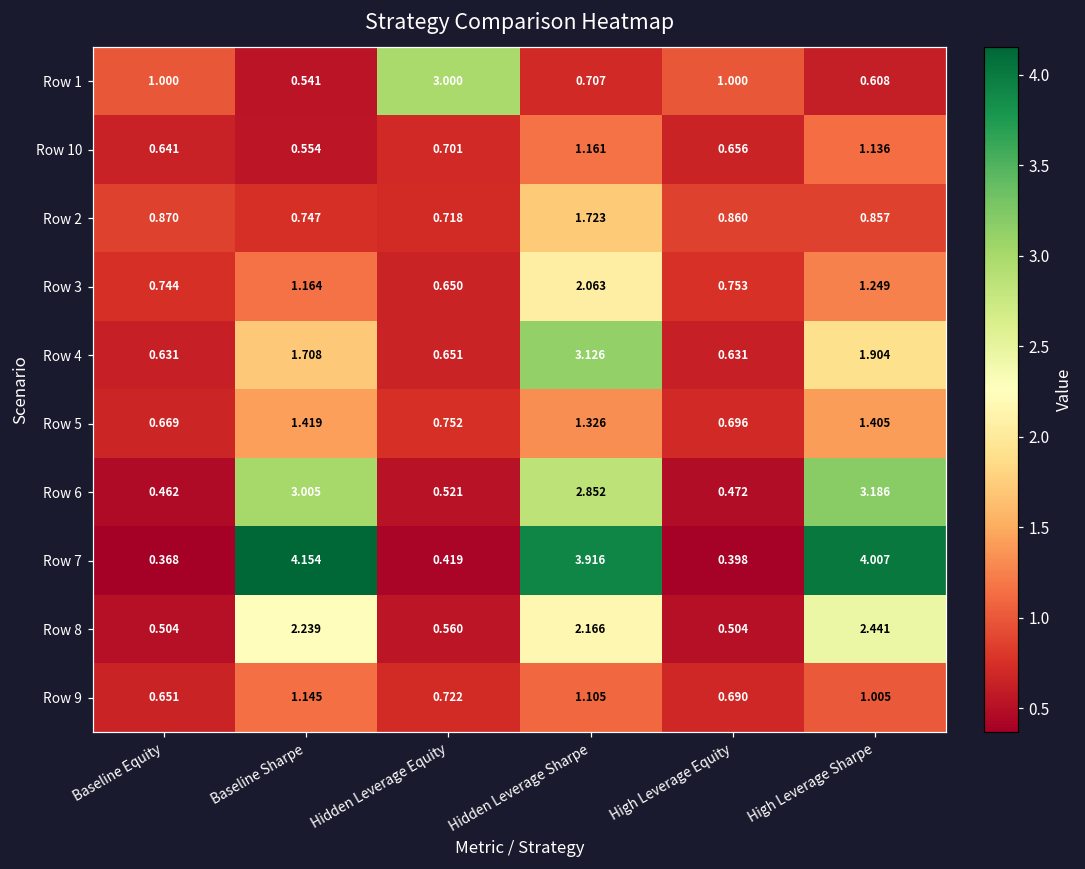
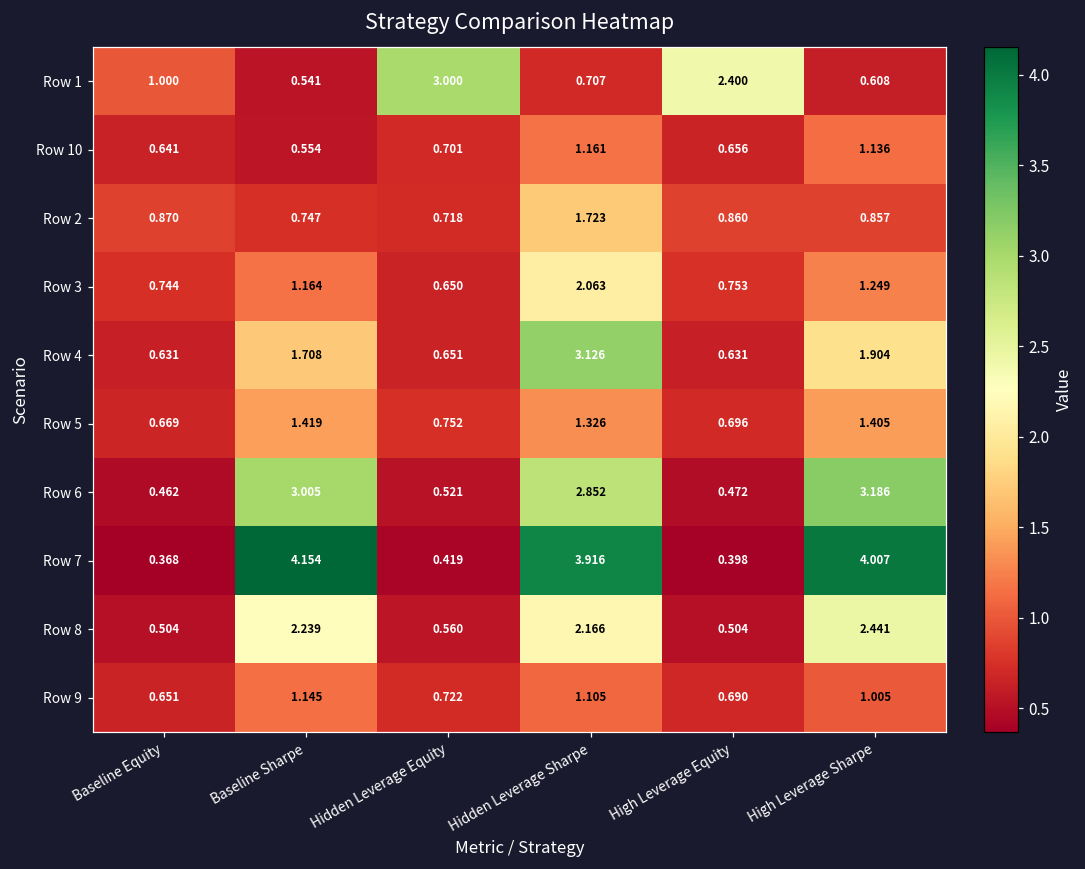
Row 1, High Leverage Equity: 1.000 -> 2.400
